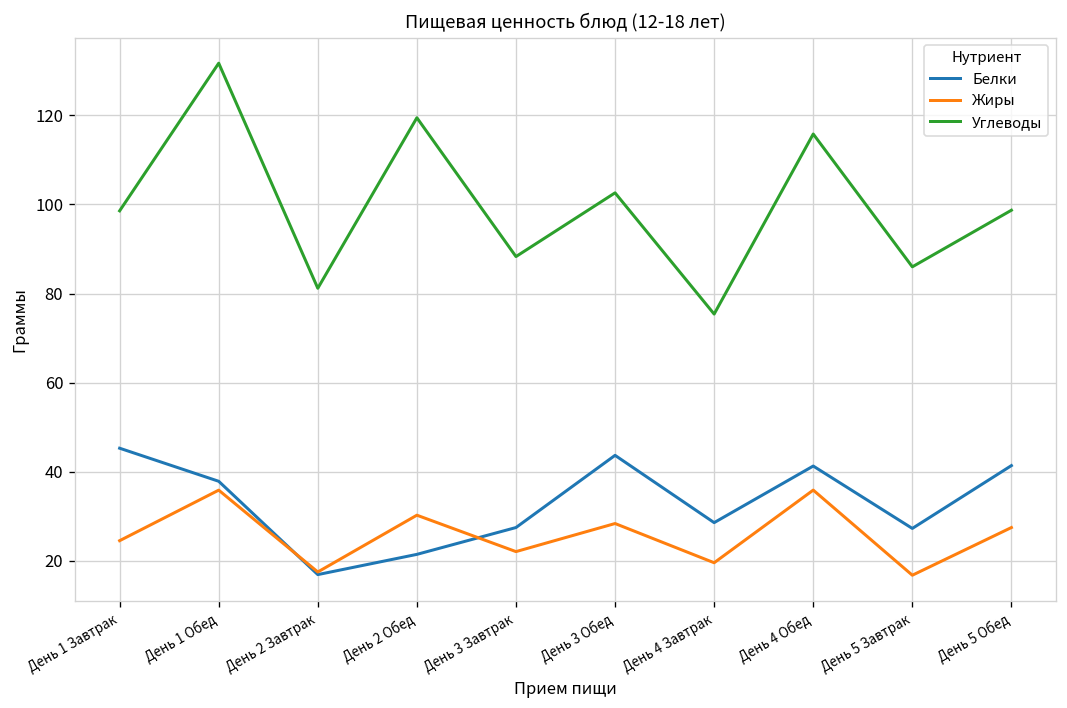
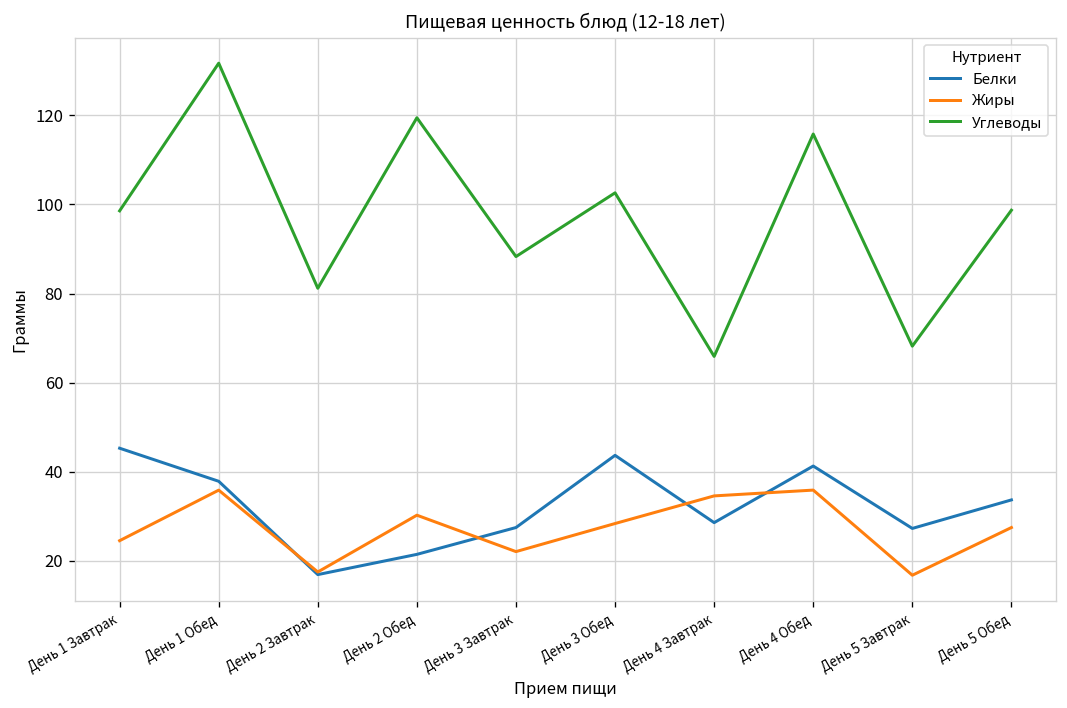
Жиры, День 4 Завтрак: 20 -> 35
Углеводы, День 4 Завтрак: 75 -> 66
Углеводы, День 5 Завтрак: 86 -> 68
Белки, День 5 Обед: 41 -> 34
